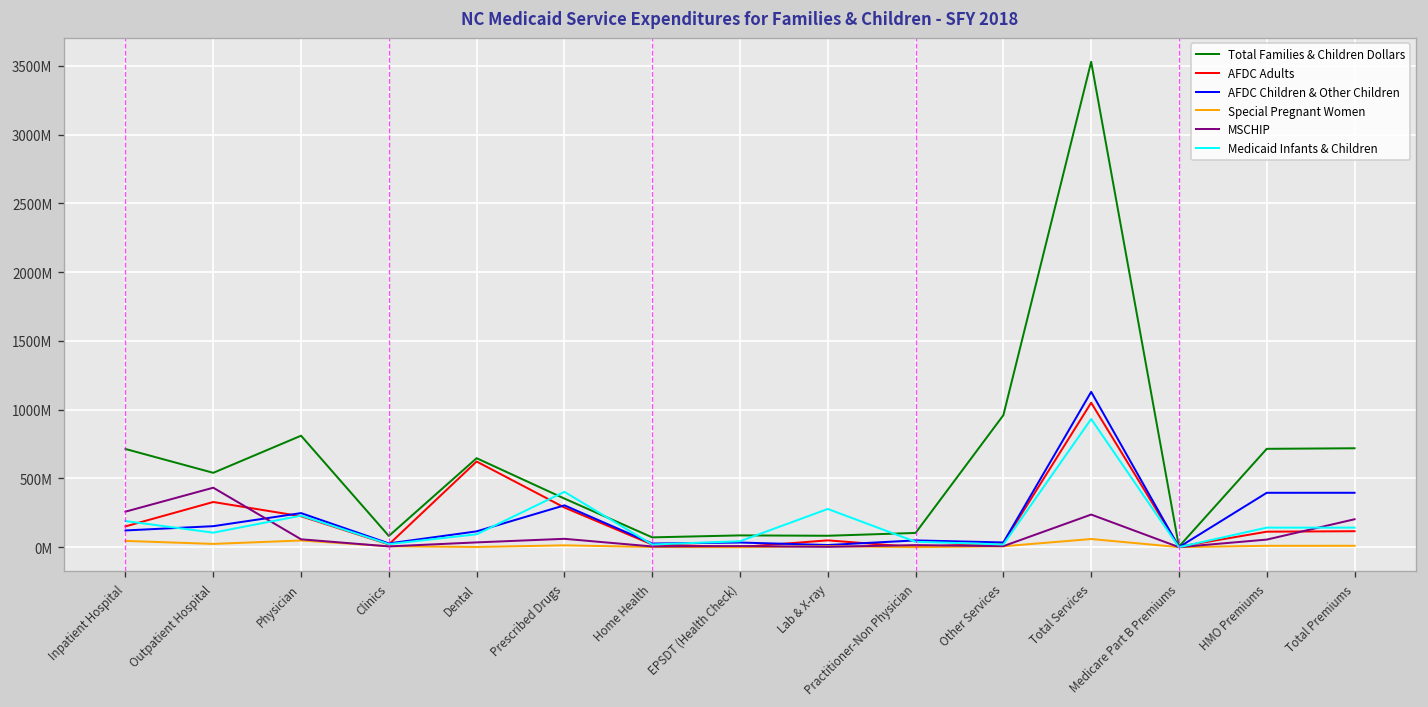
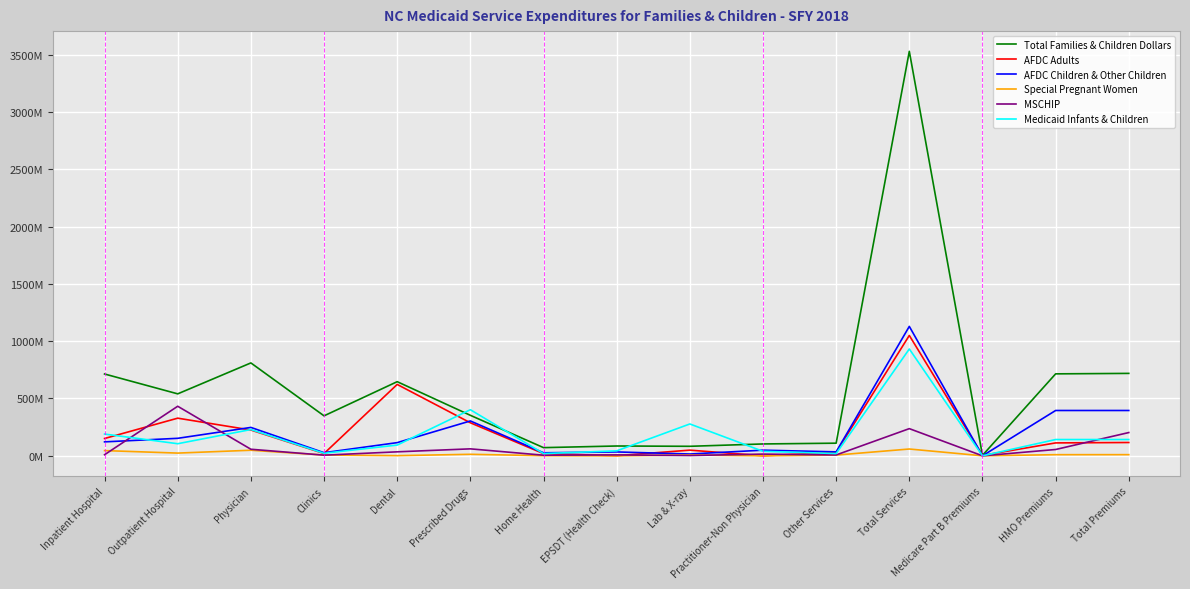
MSCHIP, Inpatient Hospital: 260000000 -> 10000000
Total Families & Children Dollars, Clinics: 80000000 -> 350000000
Total Families & Children Dollars, Other Services: 960000000 -> 110000000
